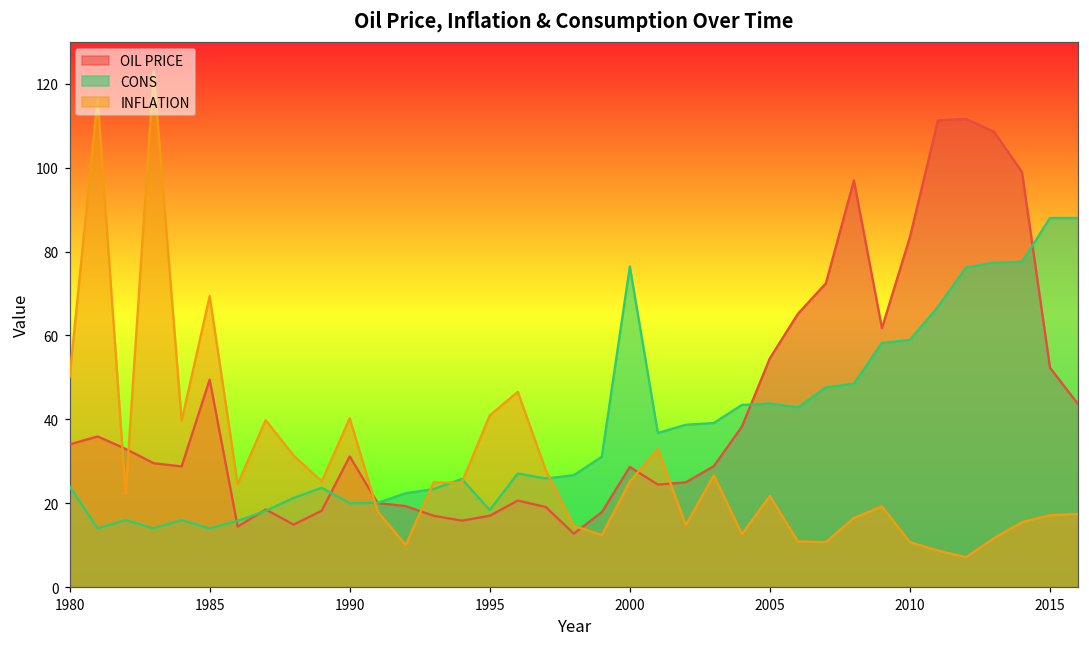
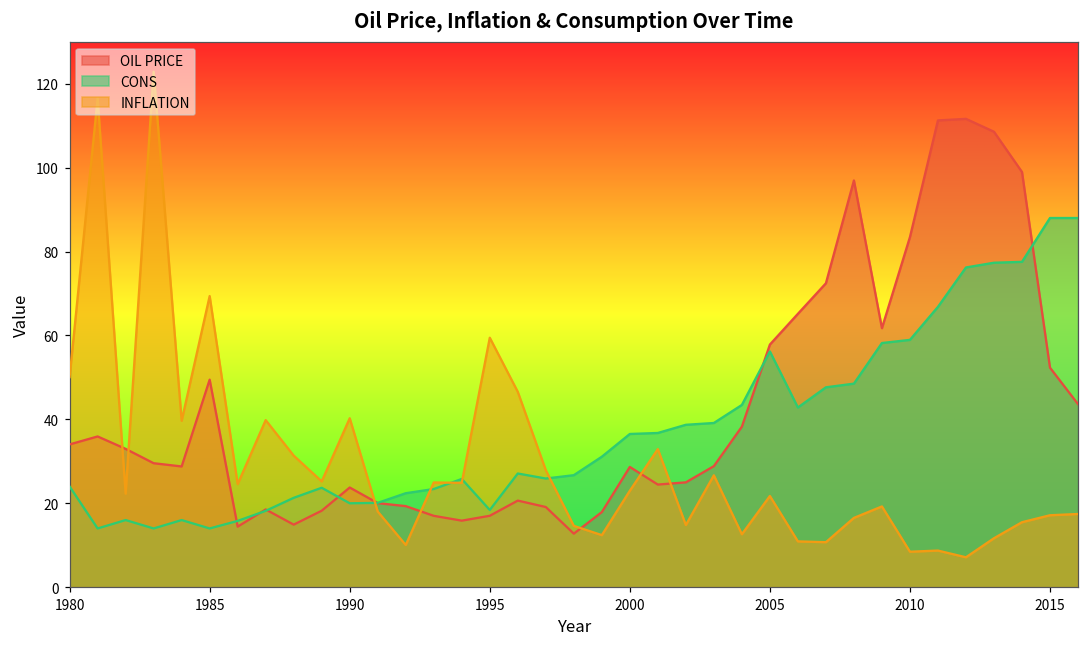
OIL PRICE, 1990: 31 -> 24
INFLATION, 1995: 41 -> 59
CONS, 2000: 76 -> 37
INFLATION, 2000: 25 -> 23
OIL PRICE, 2005: 55 -> 58
CONS, 2005: 44 -> 56
INFLATION, 2010: 11 -> 8
